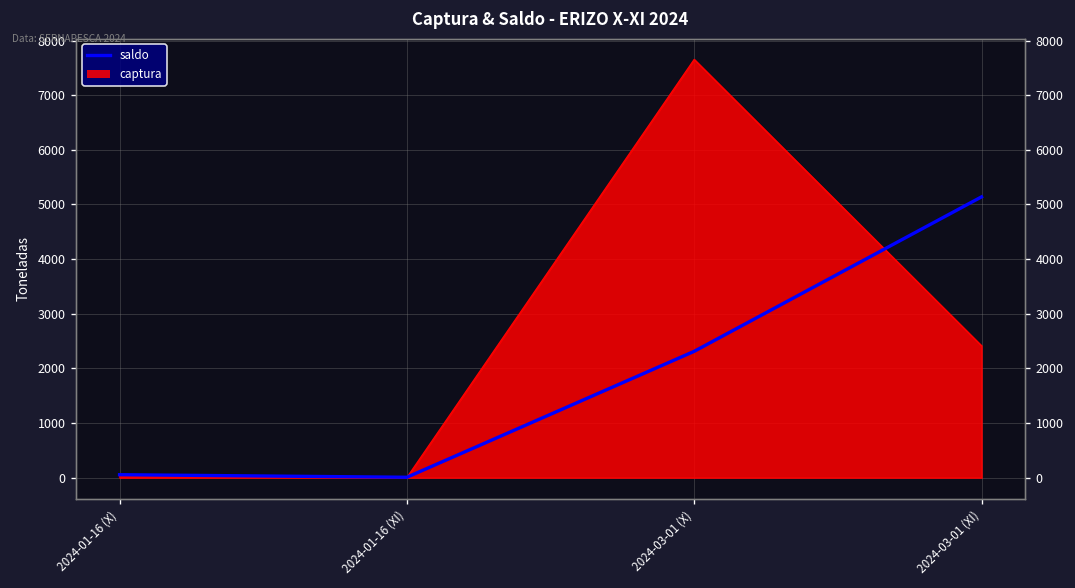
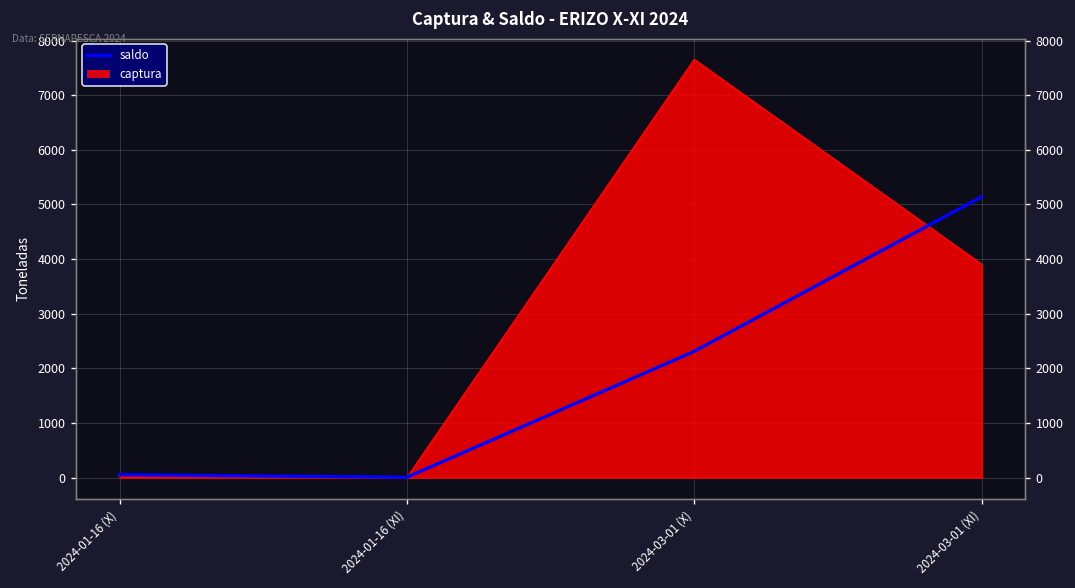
captura, 2024-03-01 (XI): 2400 -> 3900
